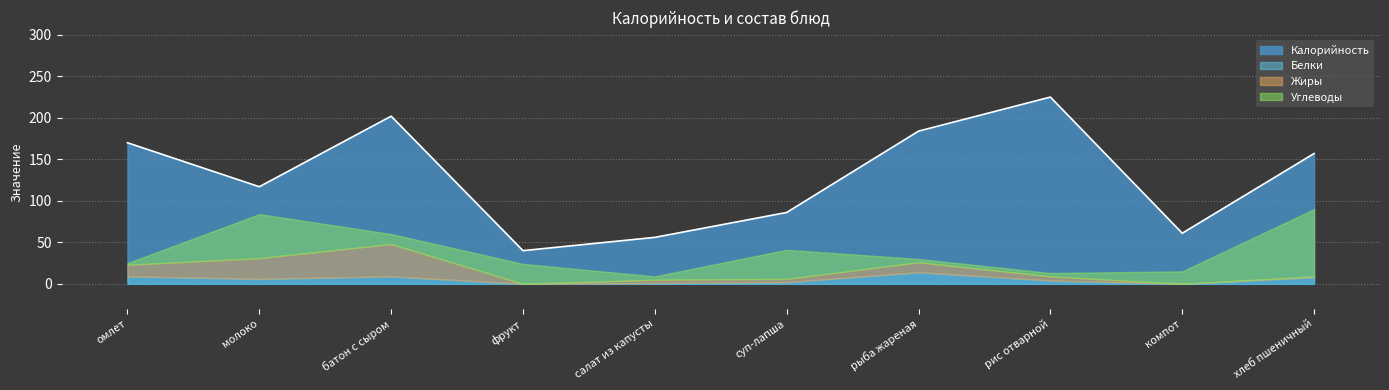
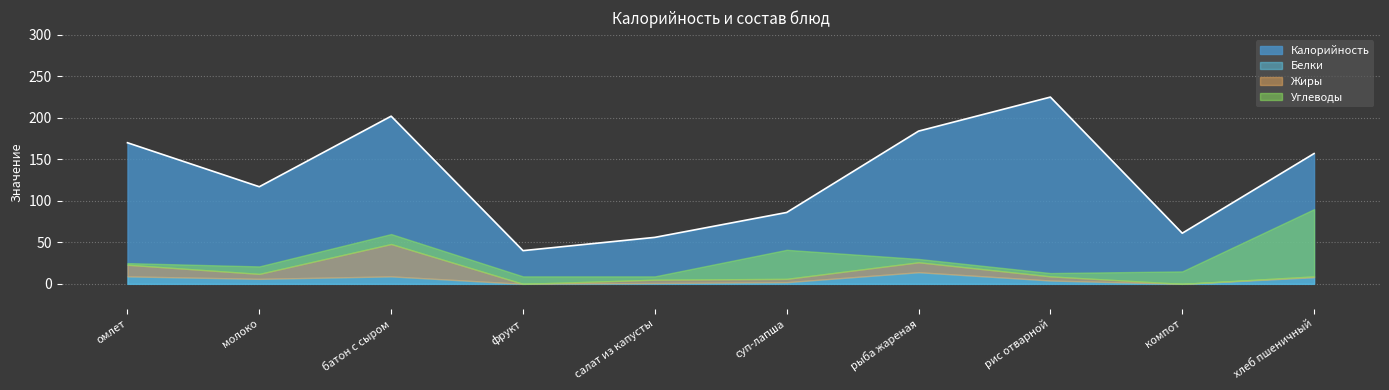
Жиры, молоко: 30 -> 10
Углеводы, молоко: 50 -> 10
Углеводы, фрукт: 20 -> 10
